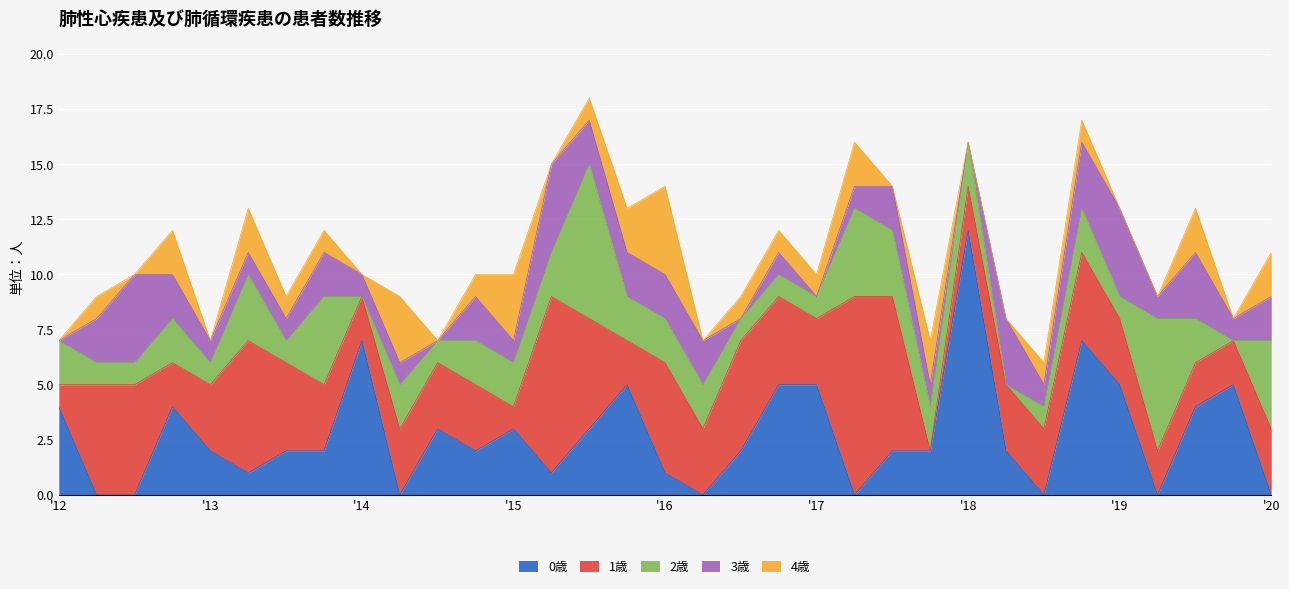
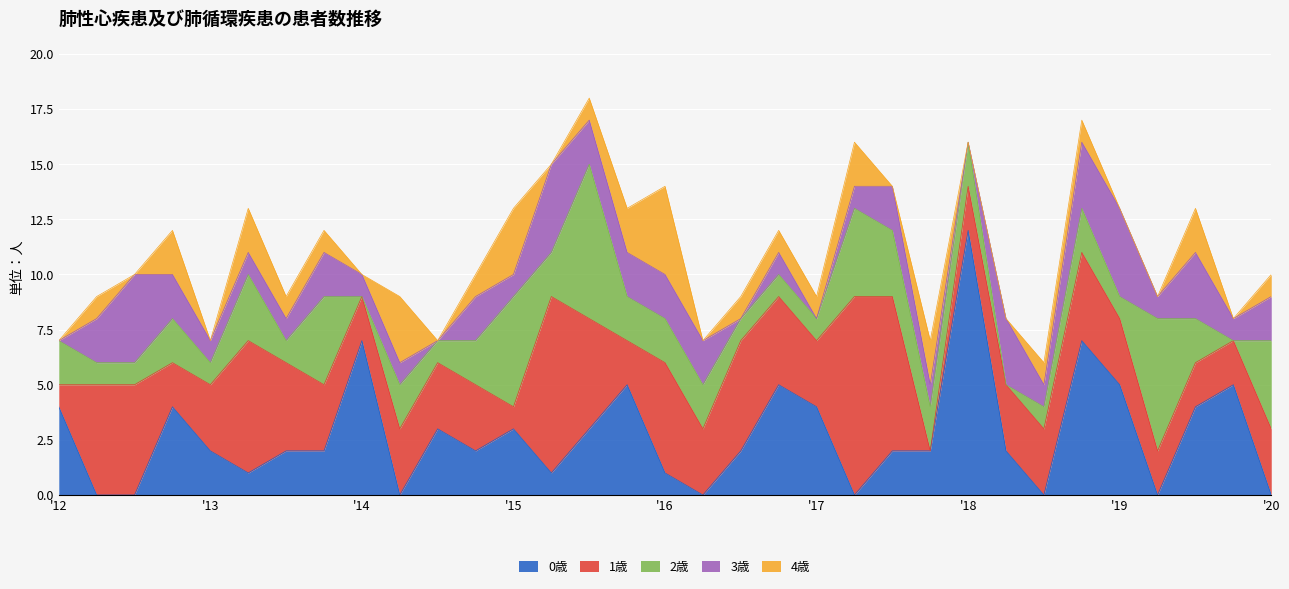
2歳, '15: 2 -> 5
0歳, '17: 5 -> 4
4歳, '20: 2 -> 1
